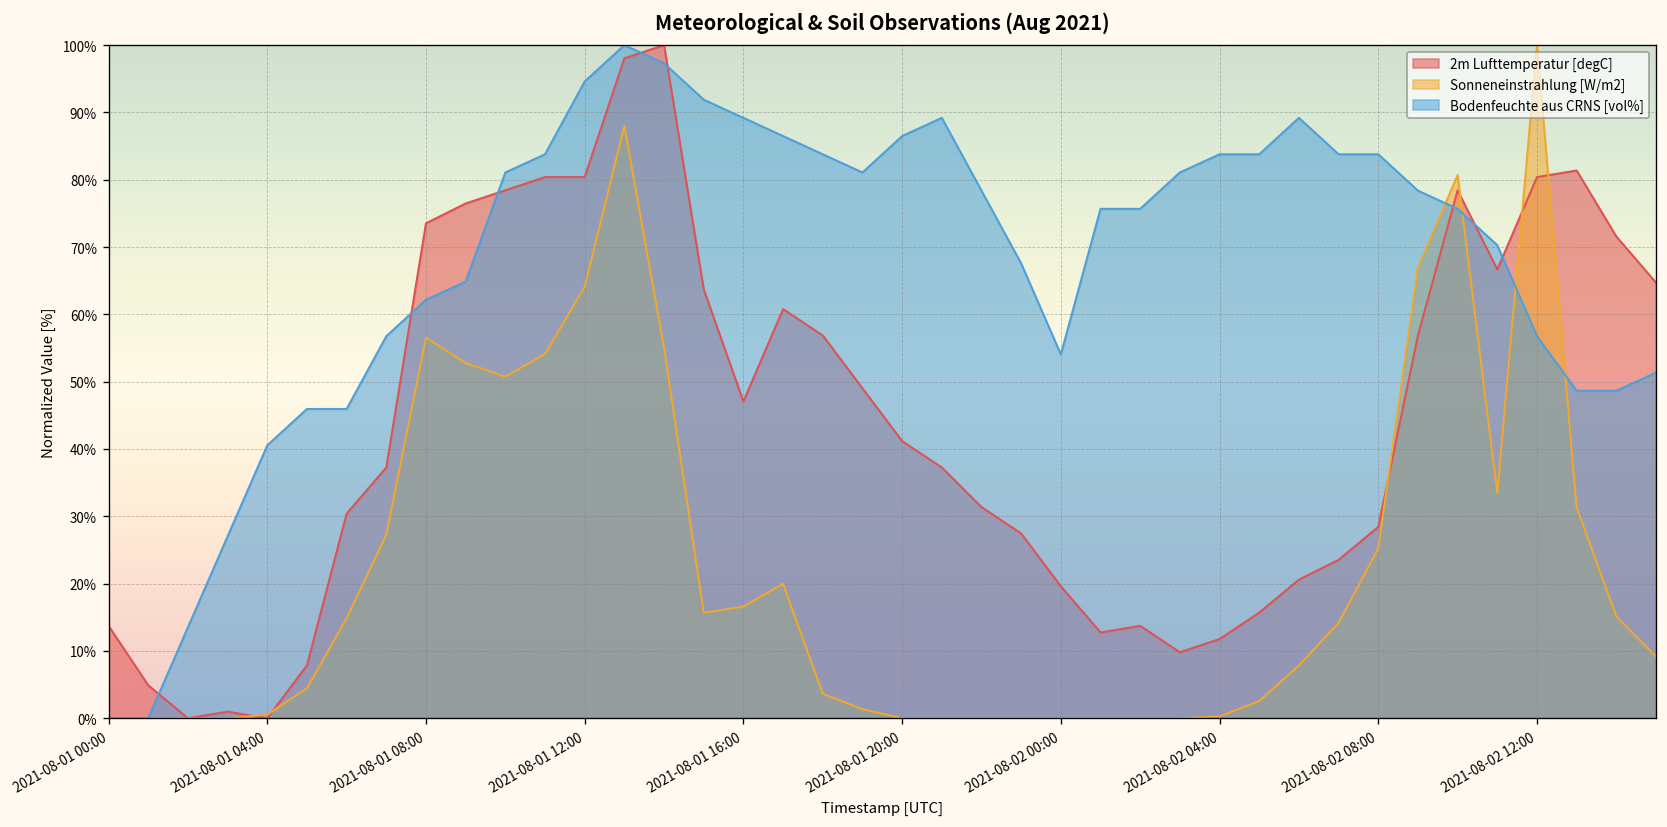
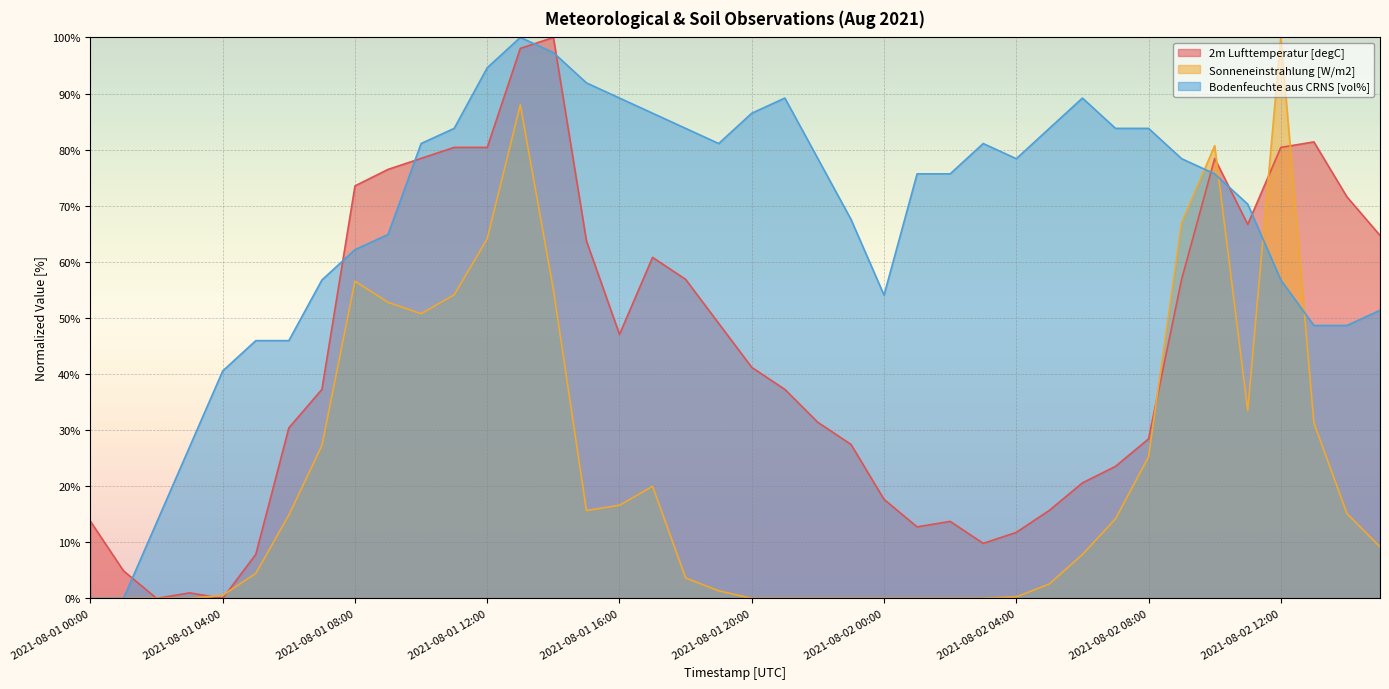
2m Lufttemperatur [degC], 2021-08-02 00:00: 20% -> 18%
Bodenfeuchte aus CRNS [vol%], 2021-08-02 04:00: 84% -> 78%
